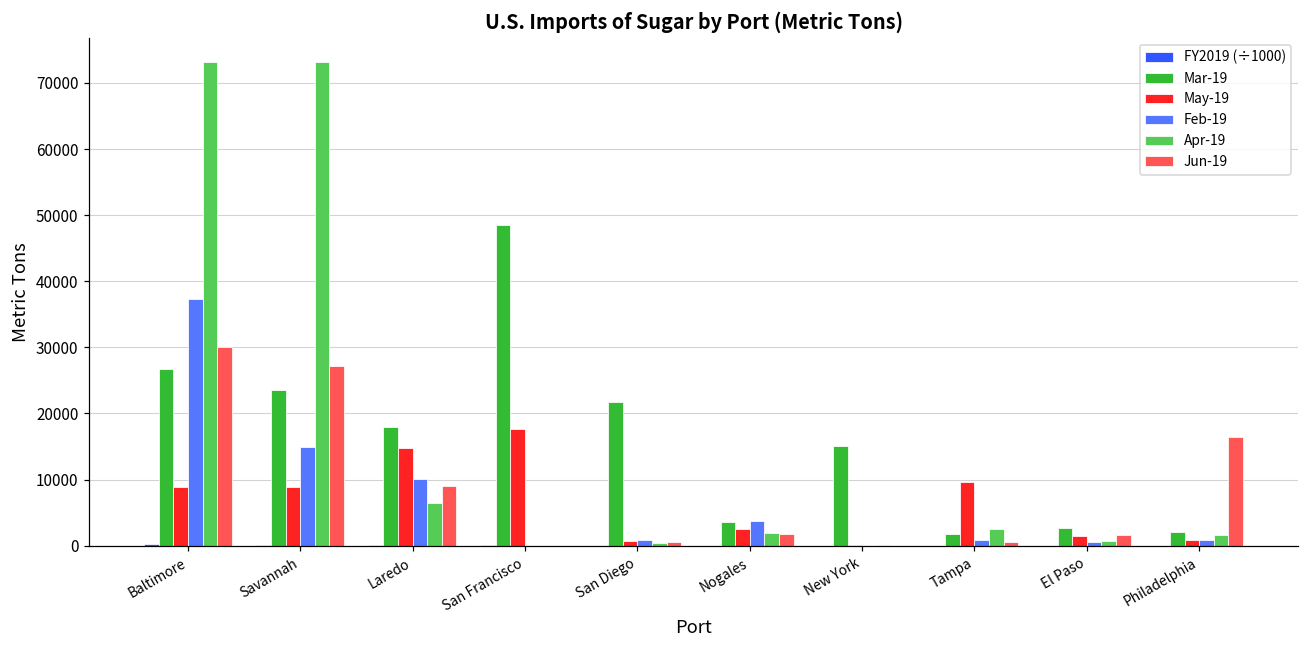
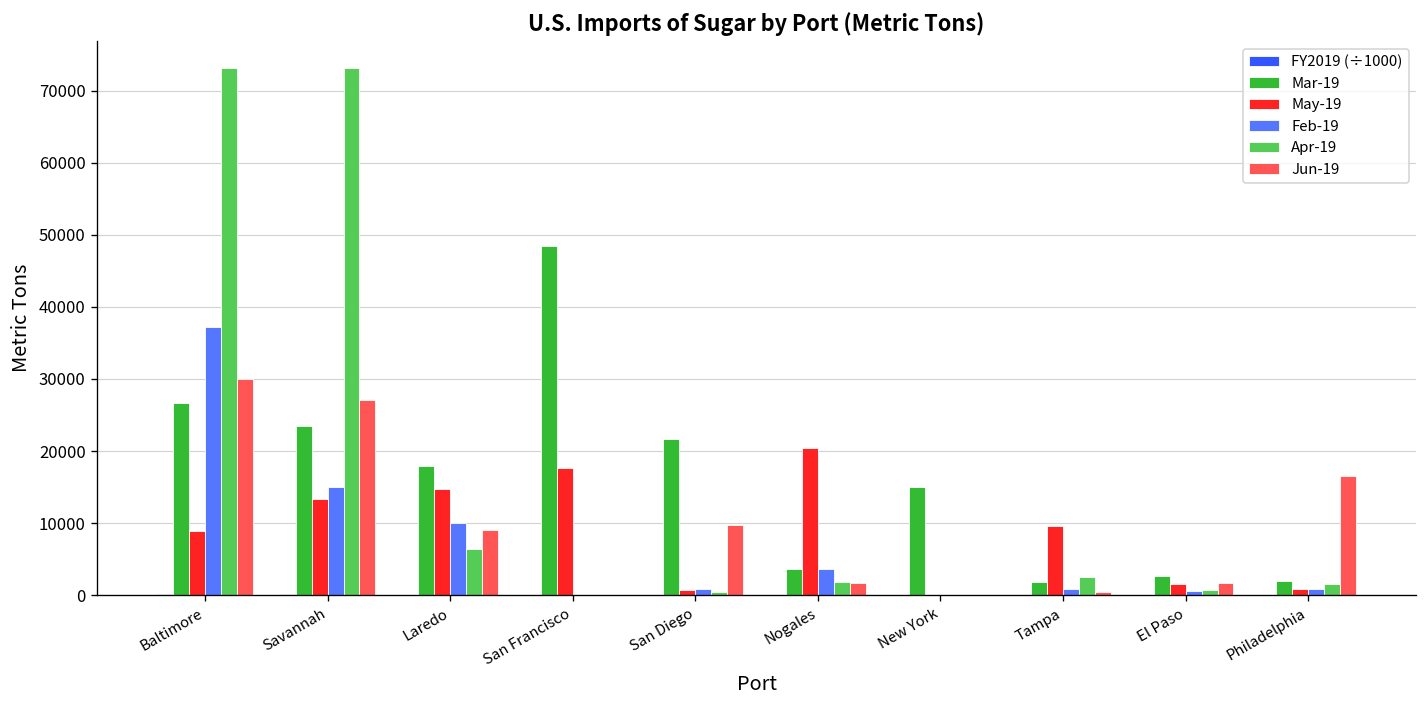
May-19, Savannah: 9000 -> 13000
Jun-19, San Diego: 1000 -> 10000
May-19, Nogales: 3000 -> 20000
